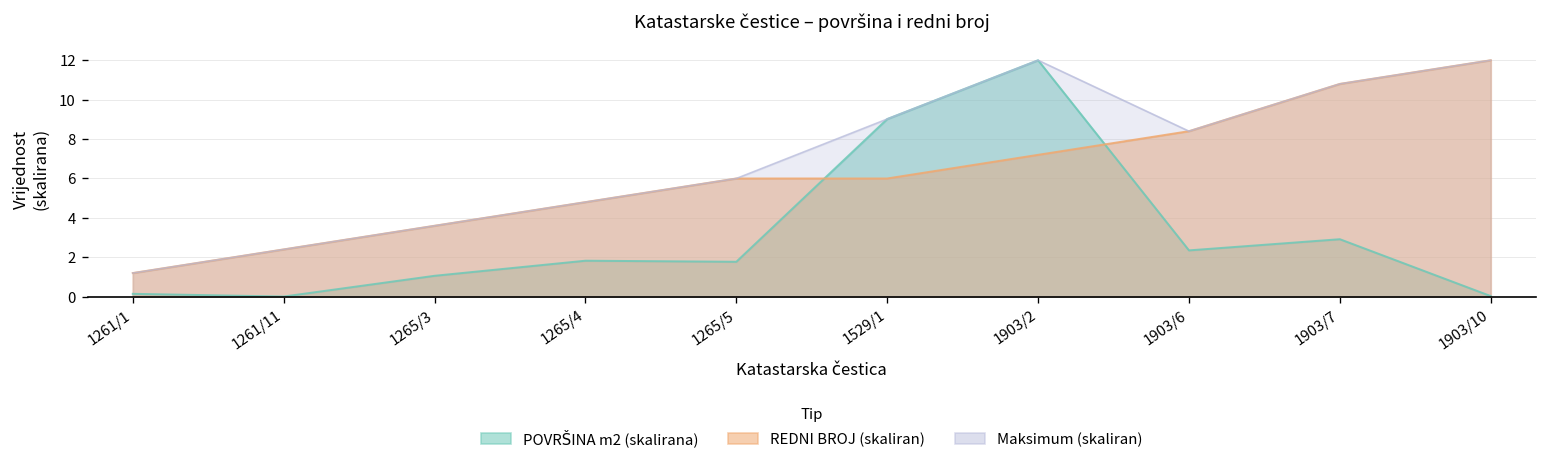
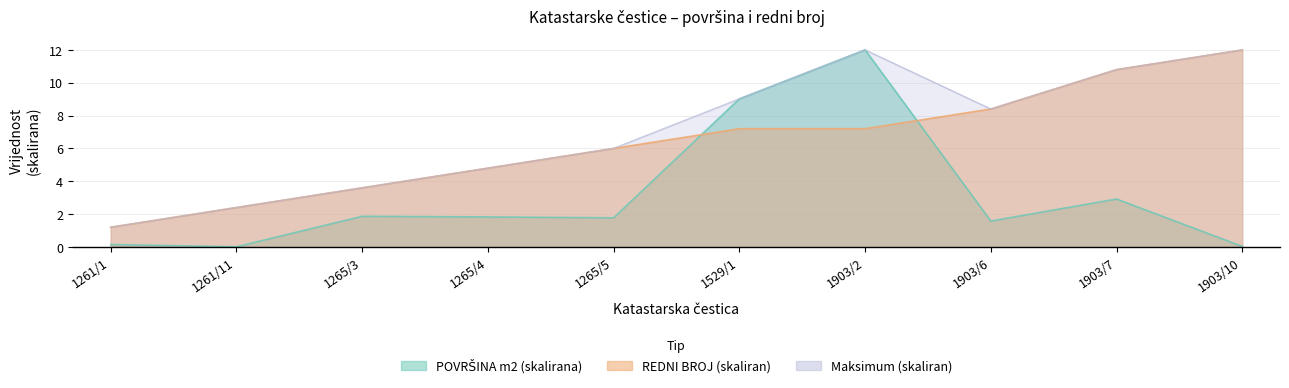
POVRŠINA m2 (skalirana), 1265/3: 1.1 -> 1.9
REDNI BROJ (skaliran), 1529/1: 6.0 -> 7.2
POVRŠINA m2 (skalirana), 1903/6: 2.4 -> 1.6
